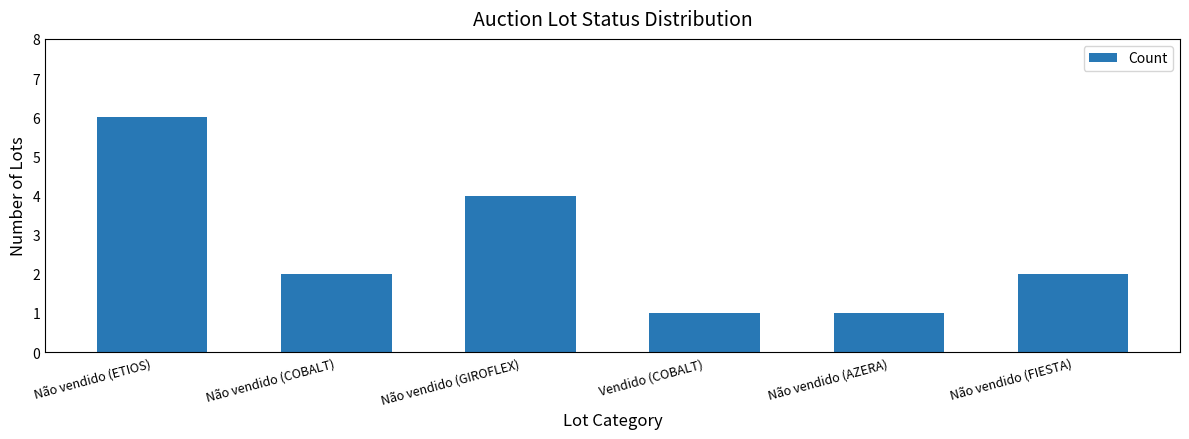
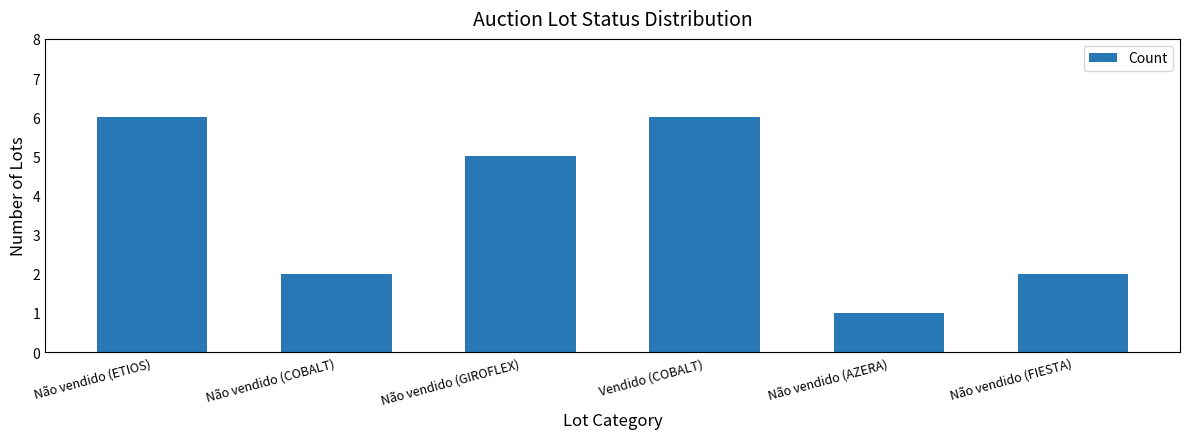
Não vendido (GIROFLEX): 4 -> 5
Vendido (COBALT): 1 -> 6
